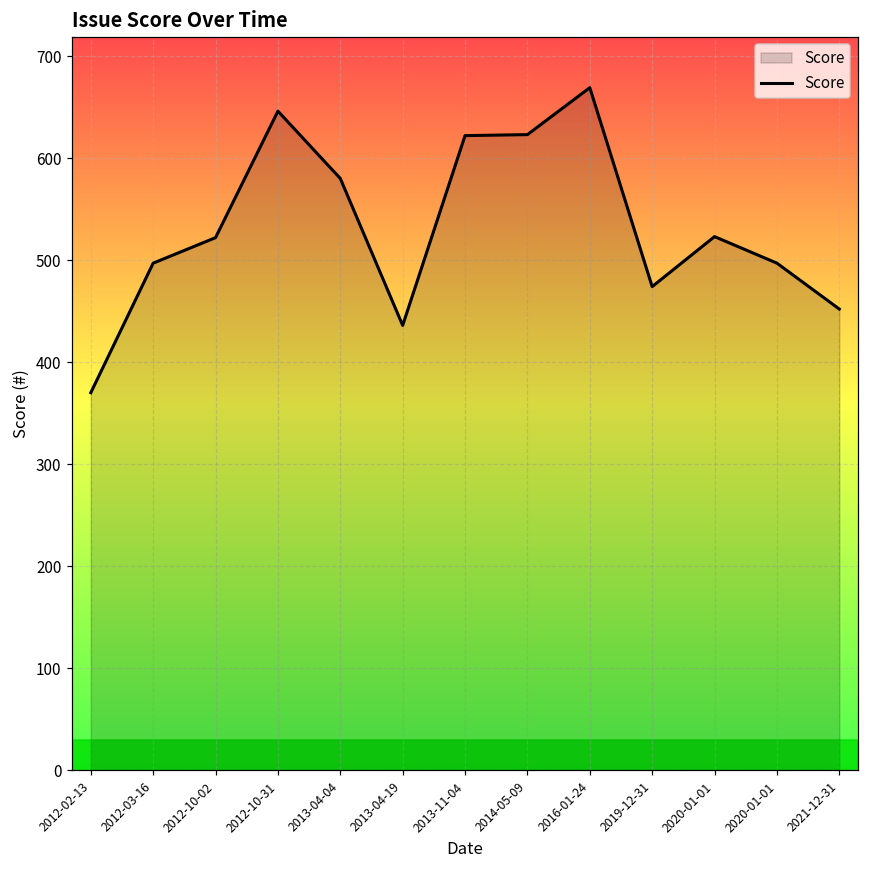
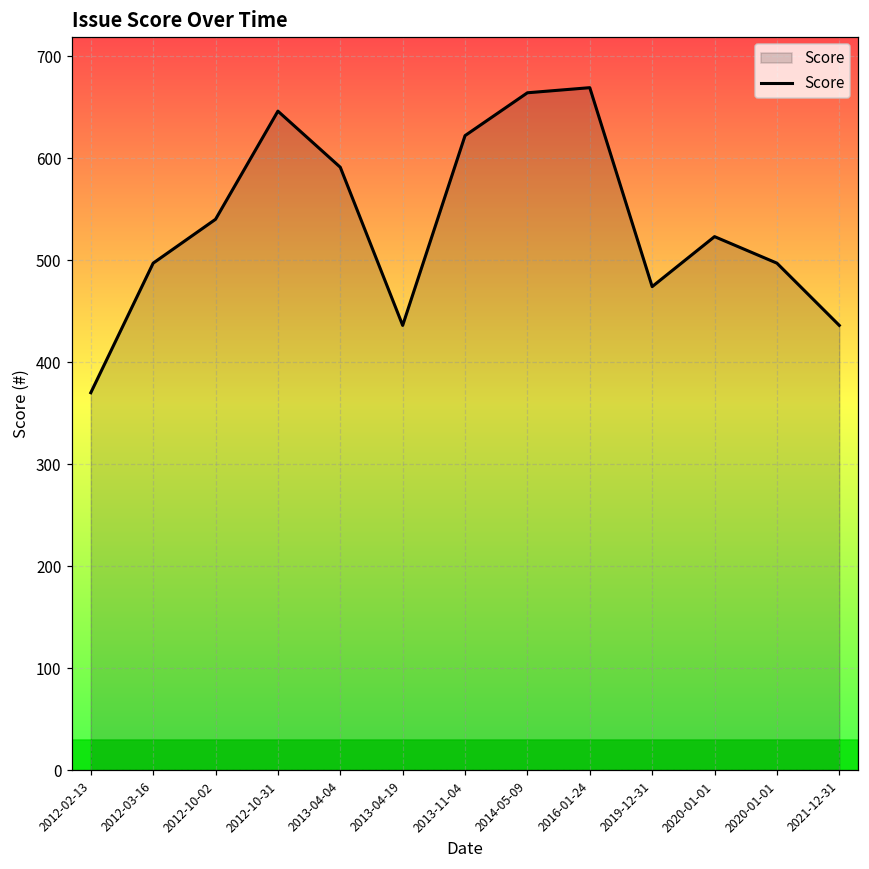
2012-10-02: 520 -> 540
2013-04-04: 580 -> 590
2014-05-09: 620 -> 660
2021-12-31: 450 -> 440
